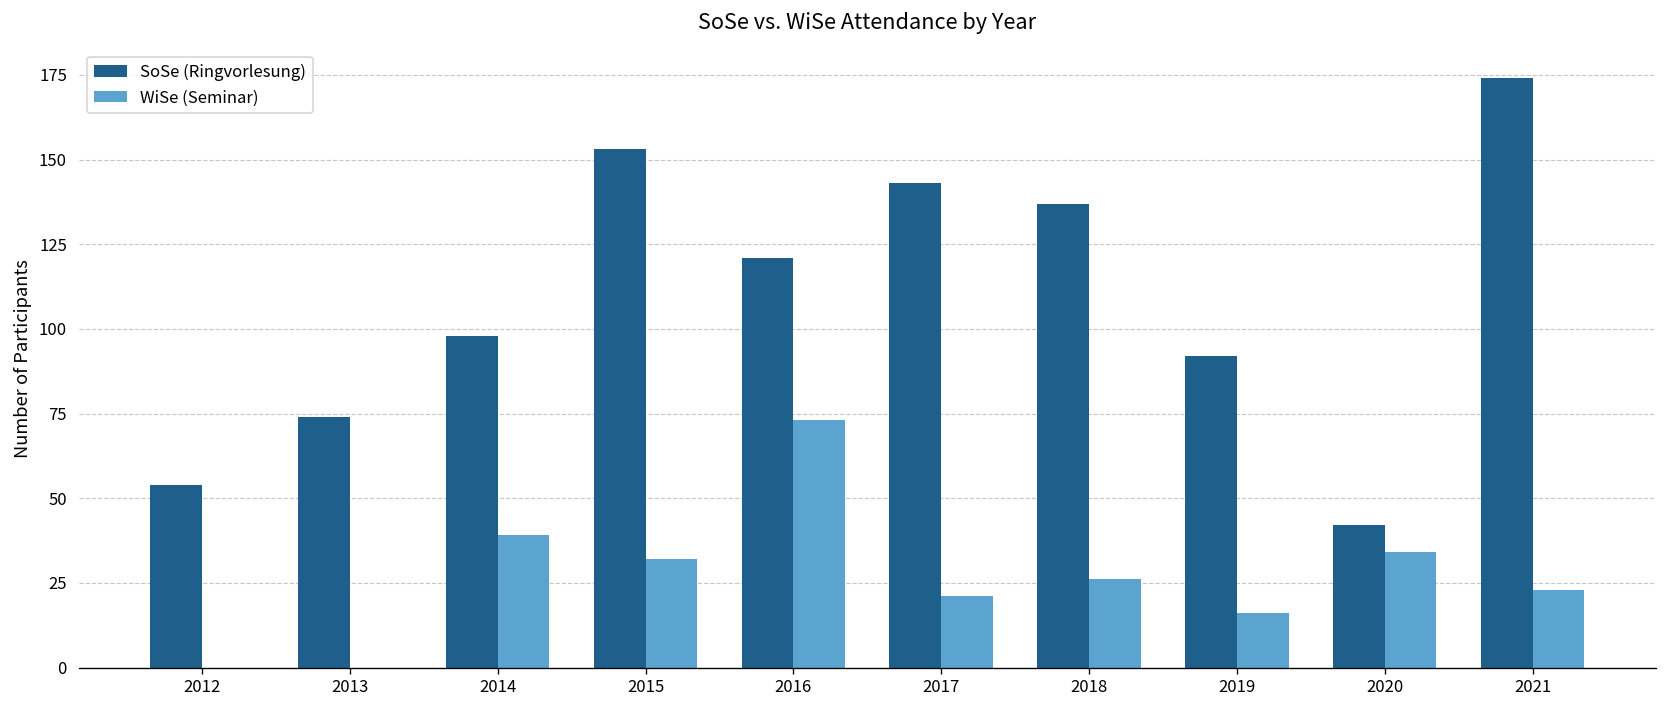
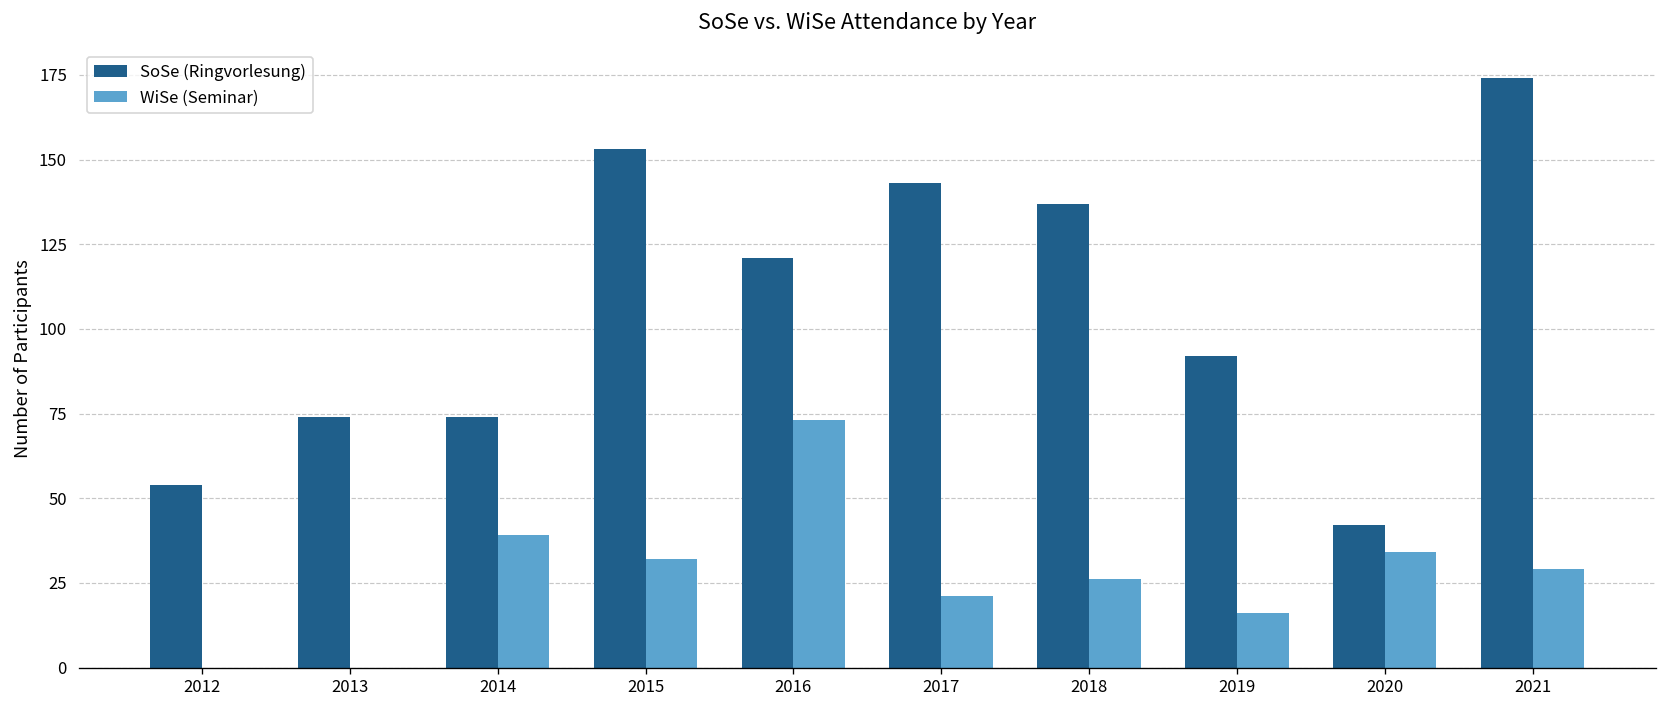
SoSe (Ringvorlesung), 2014: 98 -> 74
WiSe (Seminar), 2021: 23 -> 29
